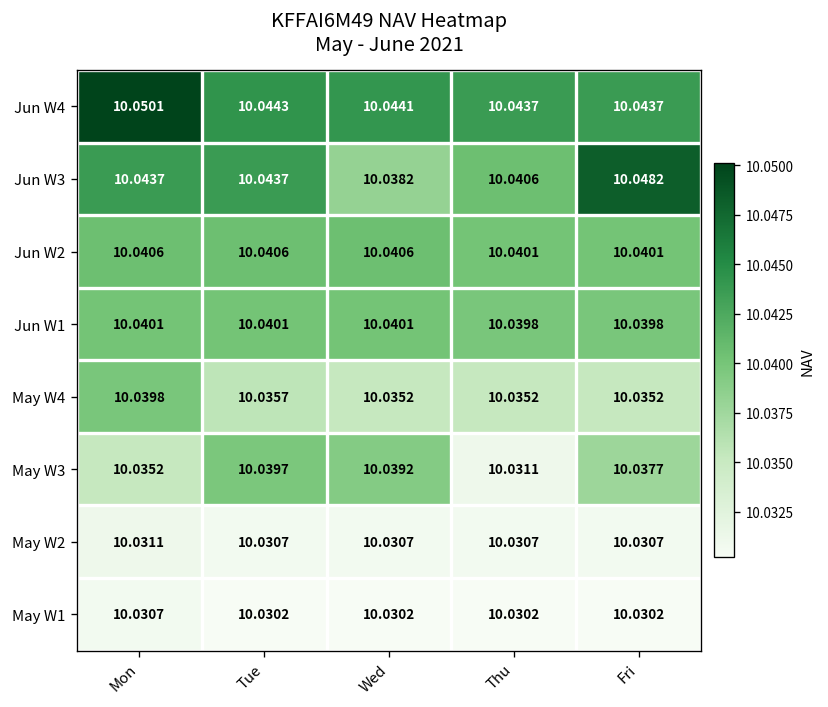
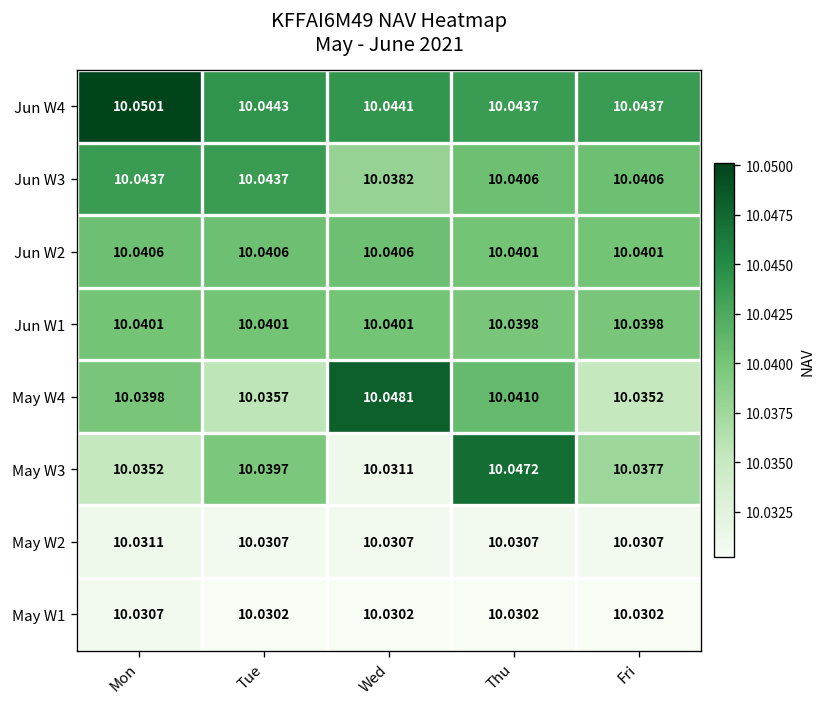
Jun W3, Fri: 10.0482 -> 10.0406
May W4, Wed: 10.0352 -> 10.0481
May W4, Thu: 10.0352 -> 10.0410
May W3, Wed: 10.0392 -> 10.0311
May W3, Thu: 10.0311 -> 10.0472
